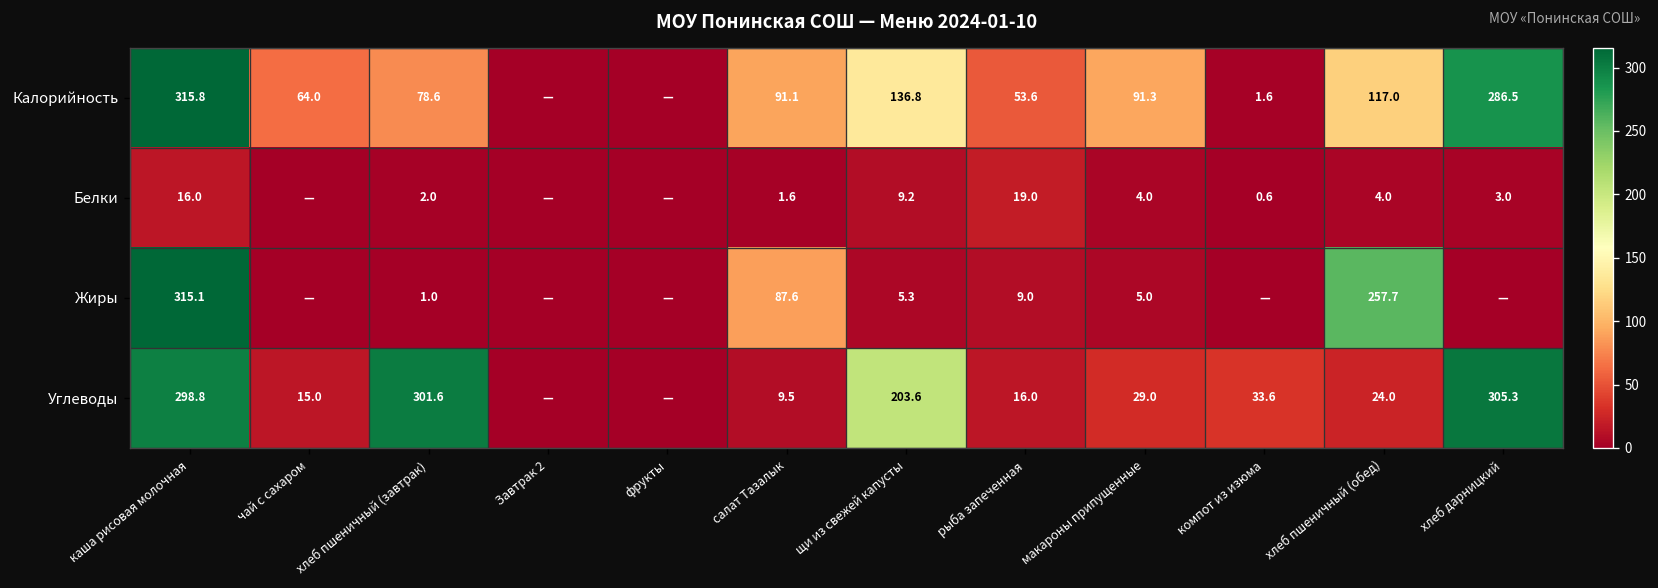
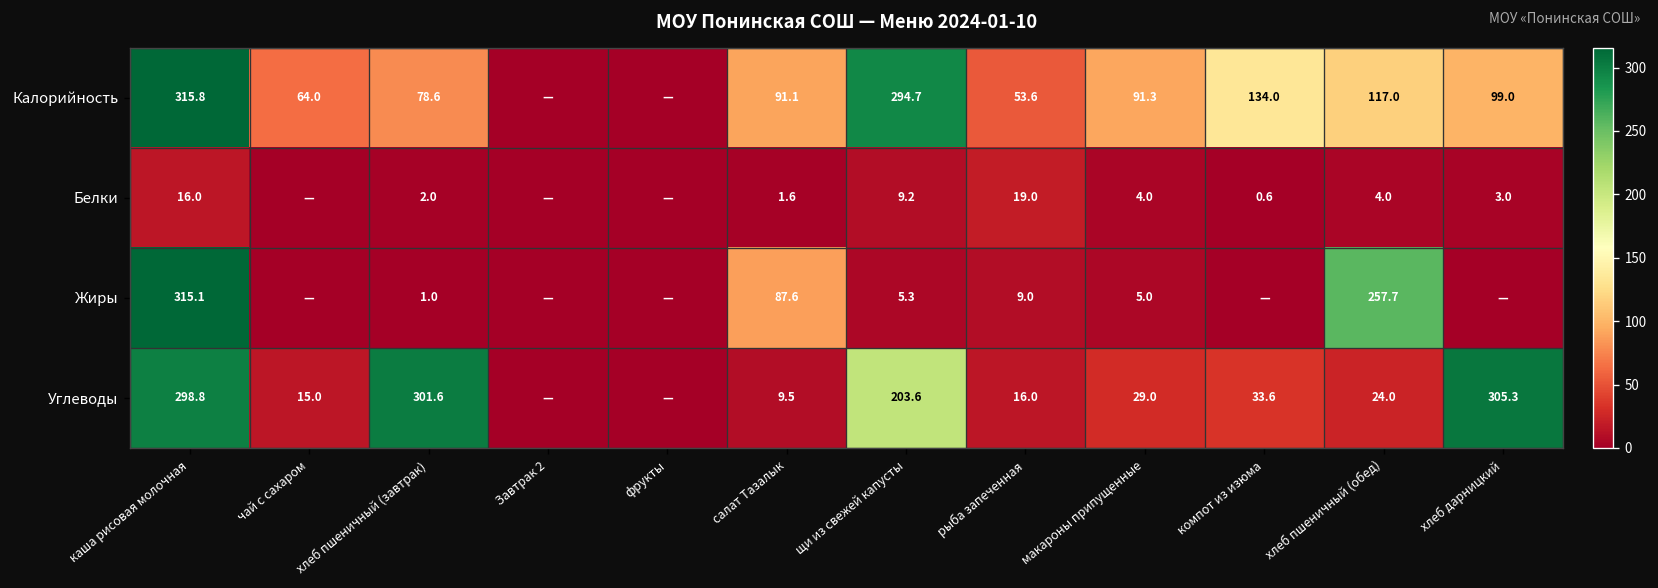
Калорийность, щи из свежей капусты: 136.8 -> 294.7
Калорийность, компот из изюма: 1.6 -> 134.0
Калорийность, хлеб дарницкий: 286.5 -> 99.0
